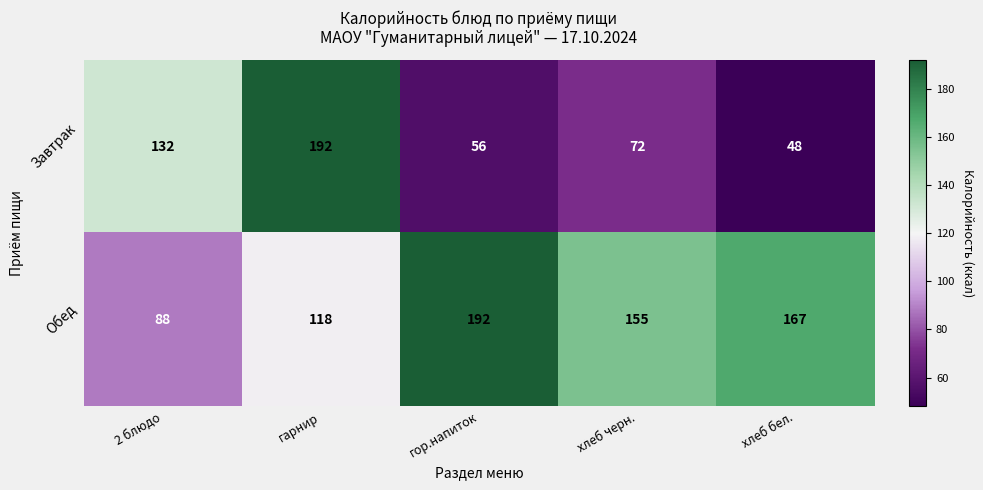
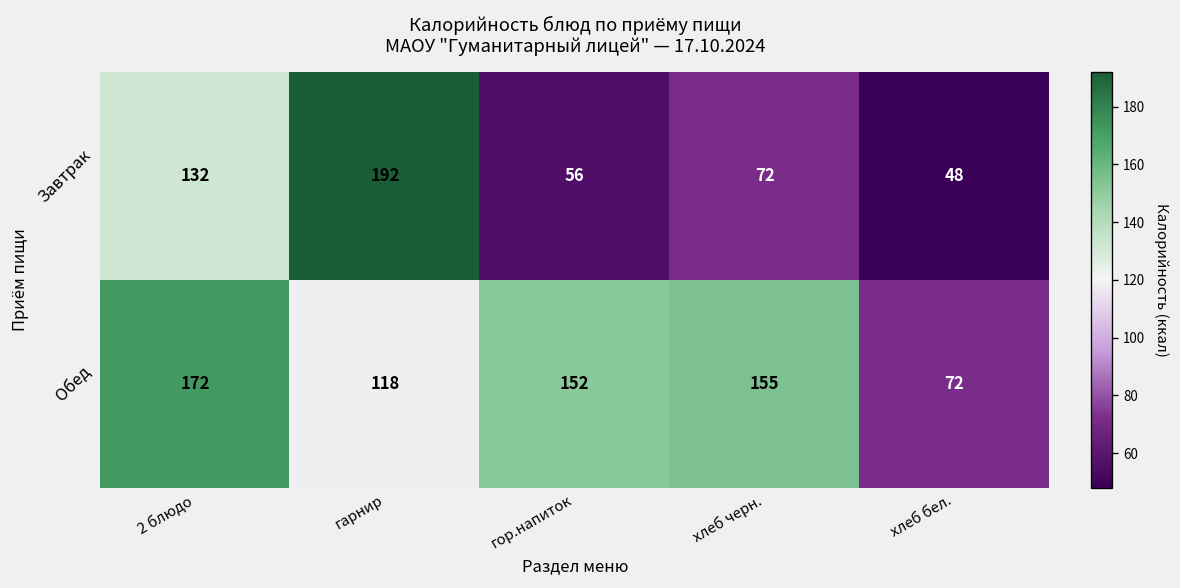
Обед, 2 блюдо: 88 -> 172
Обед, гор.напиток: 192 -> 152
Обед, хлеб бел.: 167 -> 72
